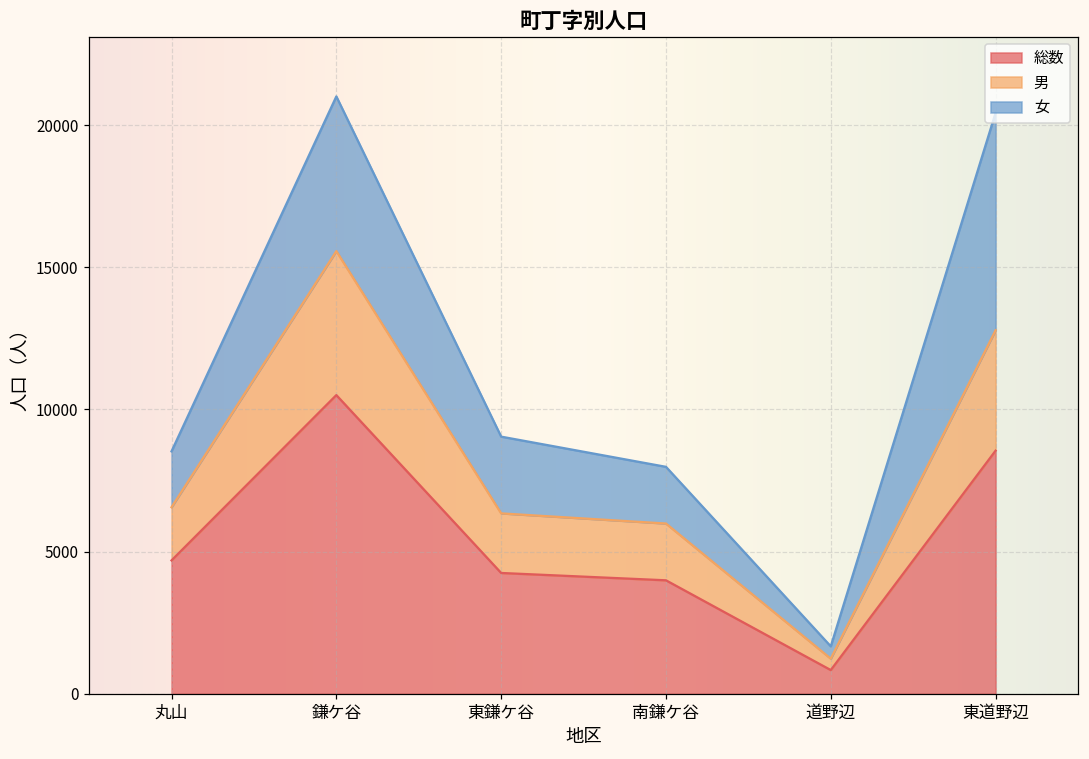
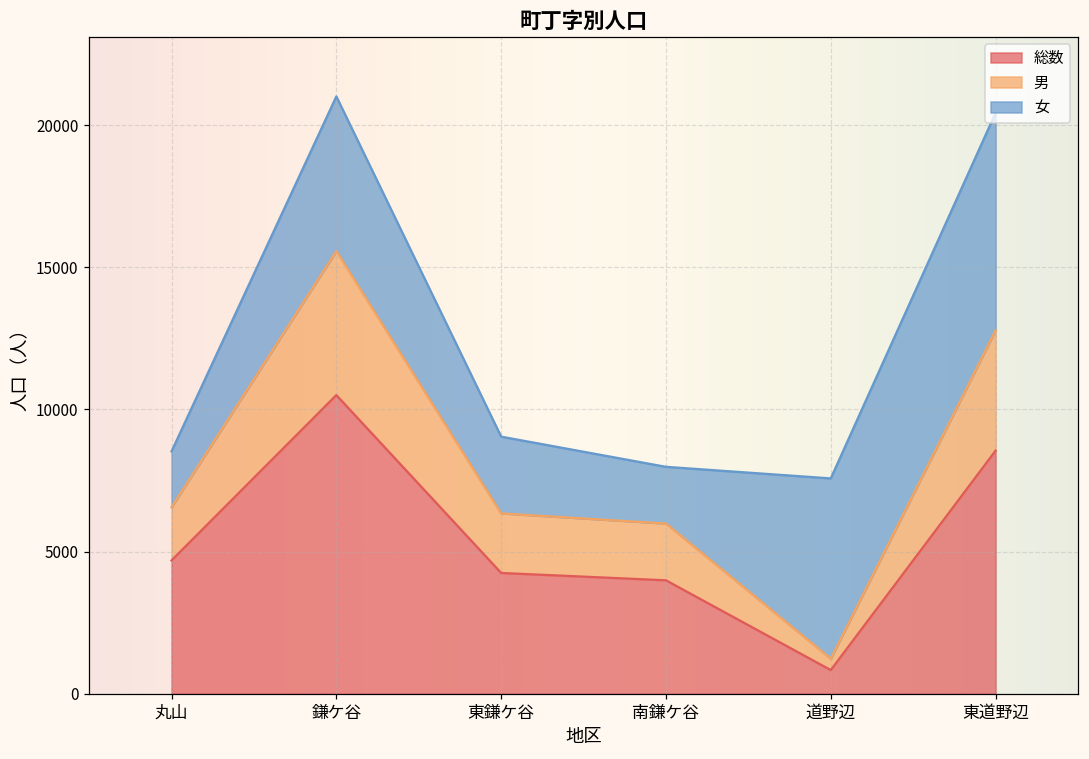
女, 道野辺: 400 -> 6300
